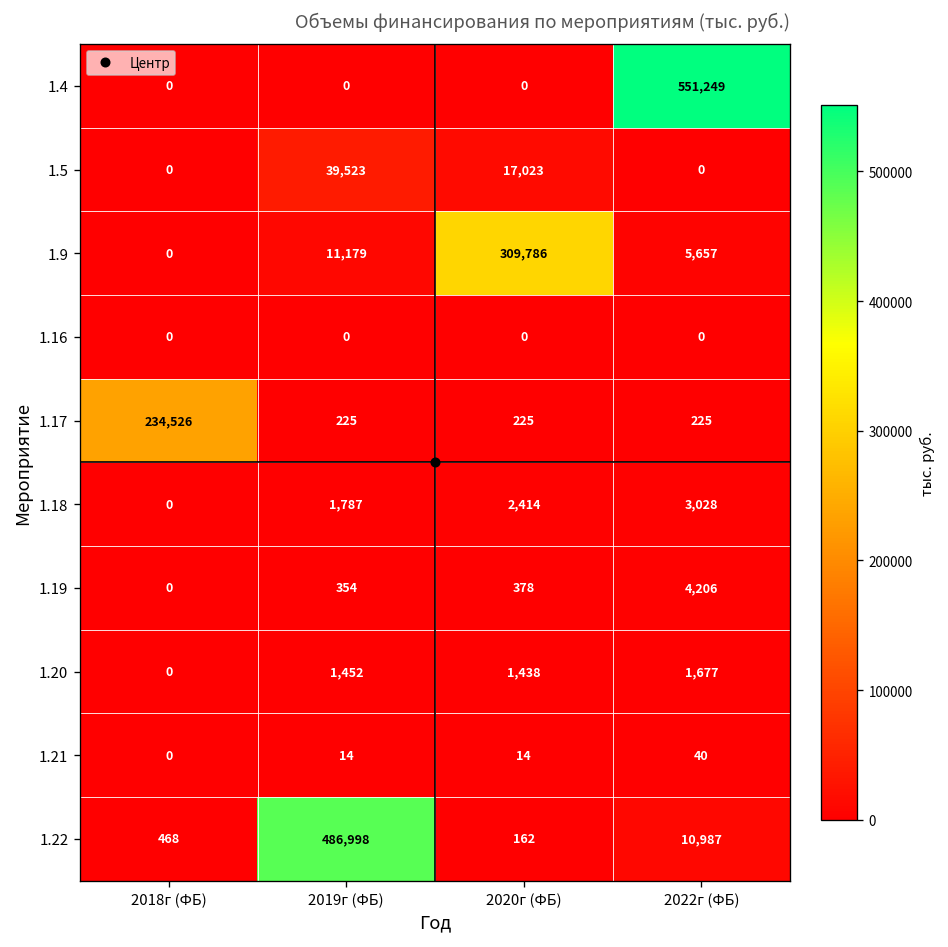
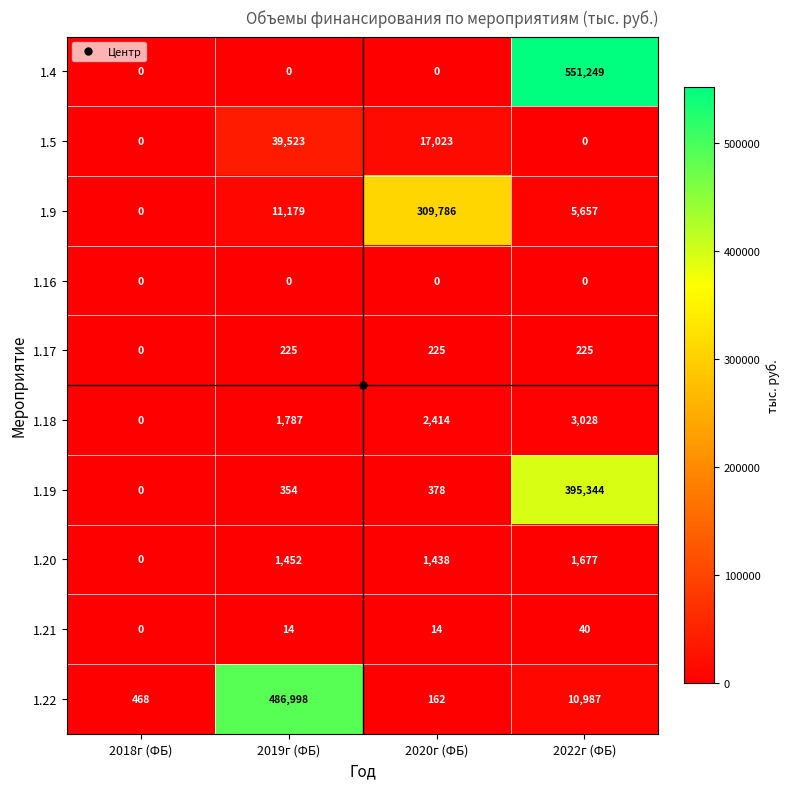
1.17, 2018г (ФБ): 234,526 -> 0
1.19, 2022г (ФБ): 4,206 -> 395,344
